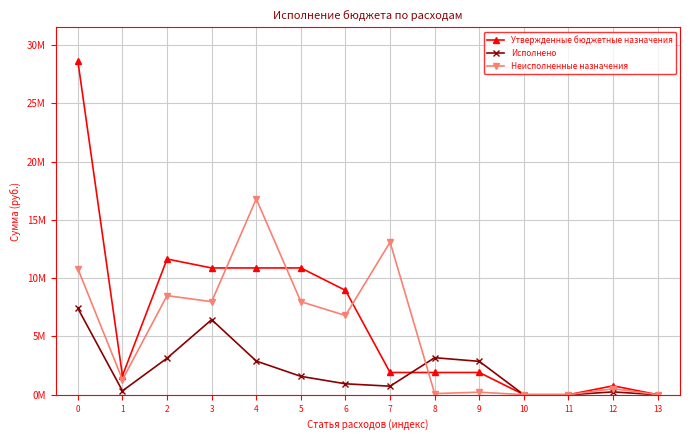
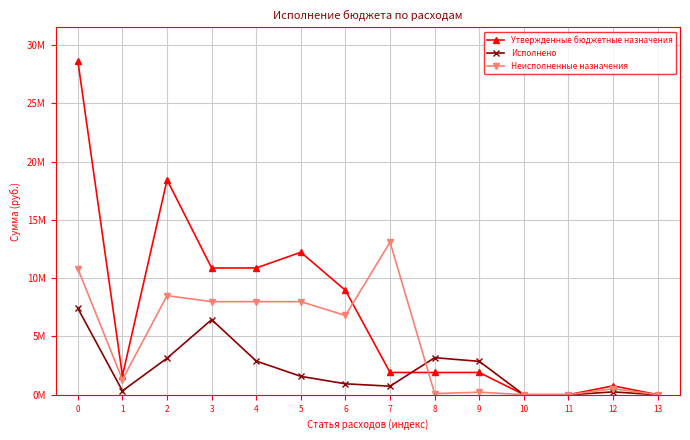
Утвержденные бюджетные назначения, 2: 11600000 -> 18400000
Неисполненные назначения, 4: 16800000 -> 8000000
Утвержденные бюджетные назначения, 5: 10900000 -> 12200000
